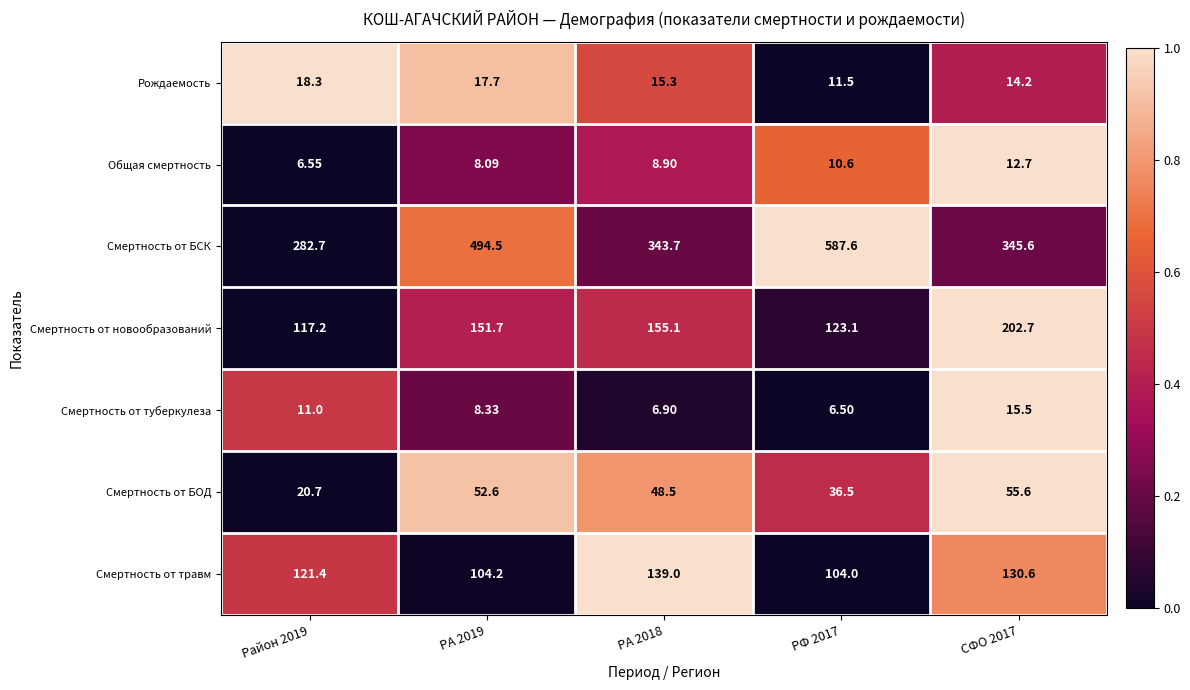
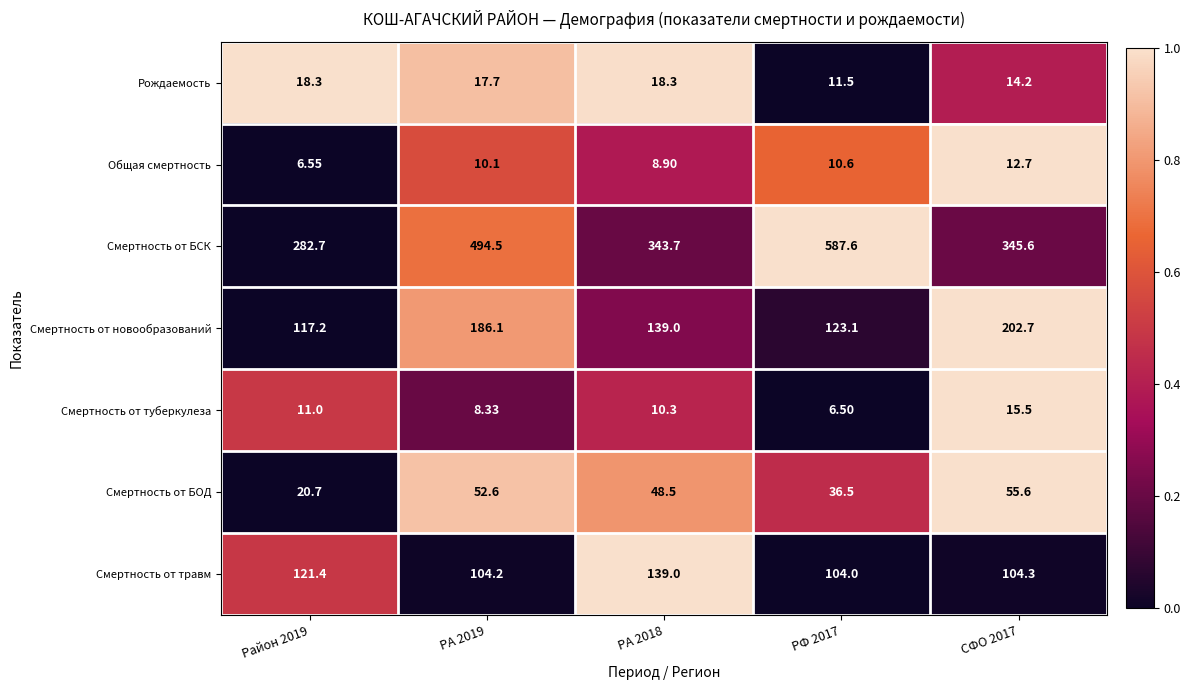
Рождаемость, РА 2018: 15.3 -> 18.3
Общая смертность, РА 2019: 8.09 -> 10.1
Смертность от новообразований, РА 2019: 151.7 -> 186.1
Смертность от новообразований, РА 2018: 155.1 -> 139.0
Смертность от туберкулеза, РА 2018: 6.90 -> 10.3
Смертность от травм, СФО 2017: 130.6 -> 104.3
